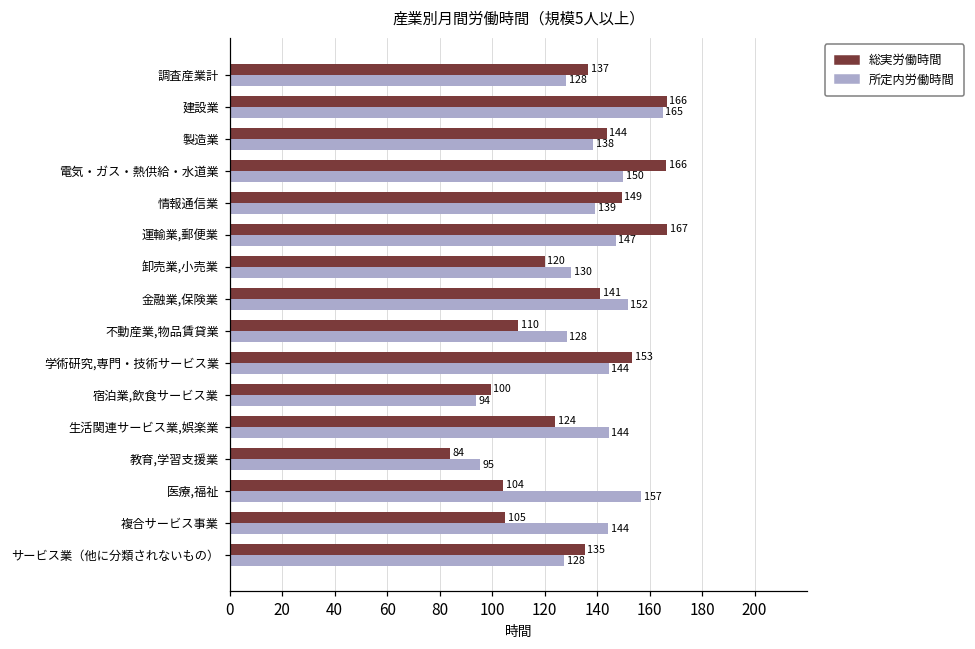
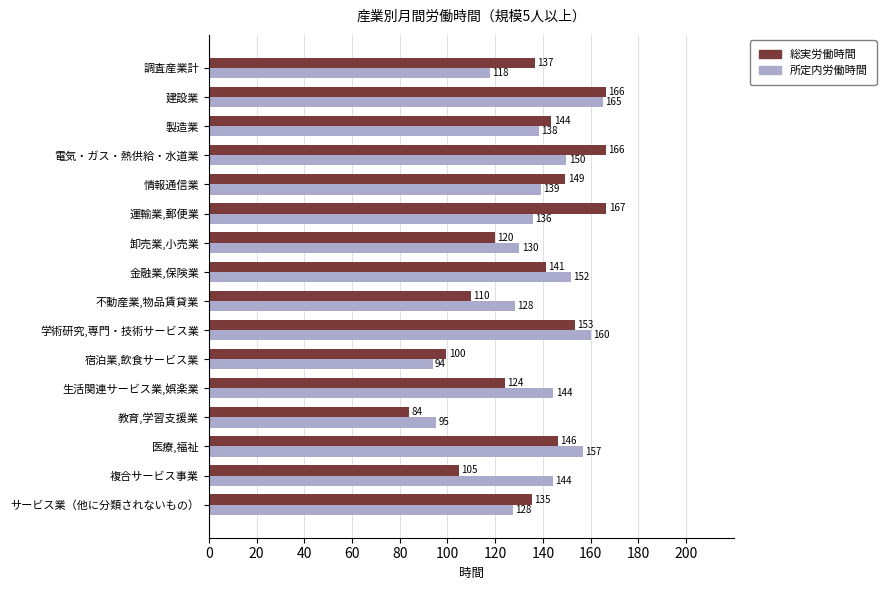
所定内労働時間, 調査産業計: 128 -> 118
所定内労働時間, 運輸業,郵便業: 147 -> 136
所定内労働時間, 学術研究,専門・技術サービス業: 144 -> 160
総実労働時間, 医療,福祉: 104 -> 146
